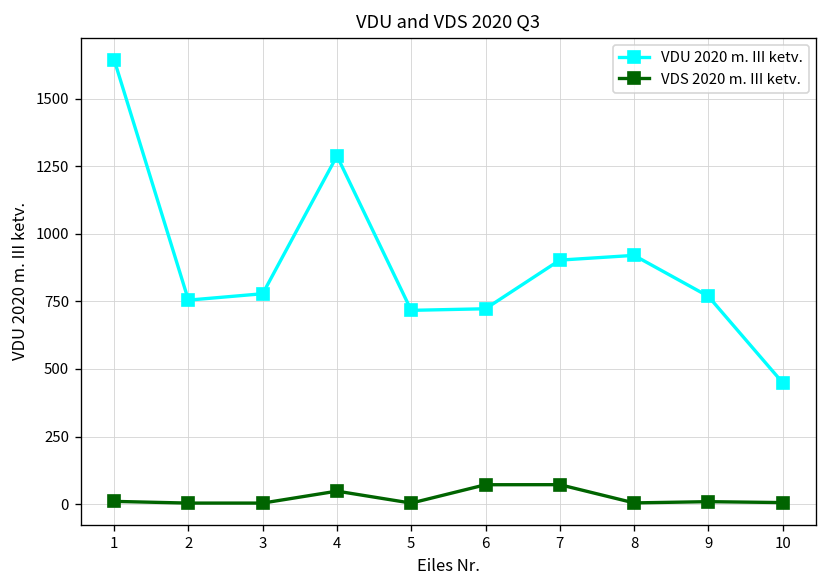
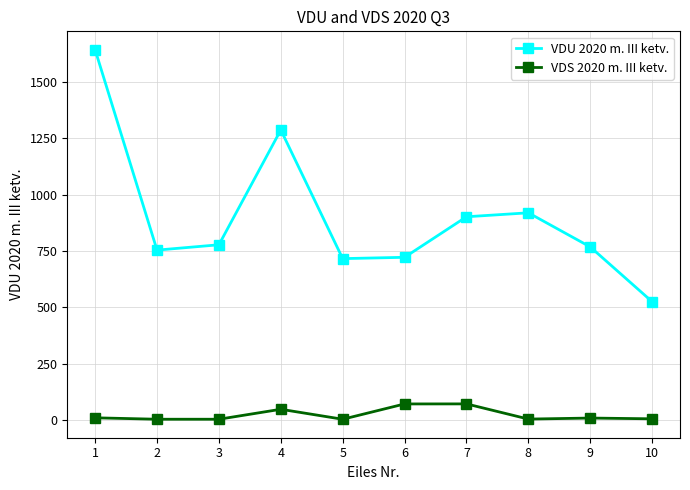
VDU 2020 m. III ketv., 10: 450 -> 530
